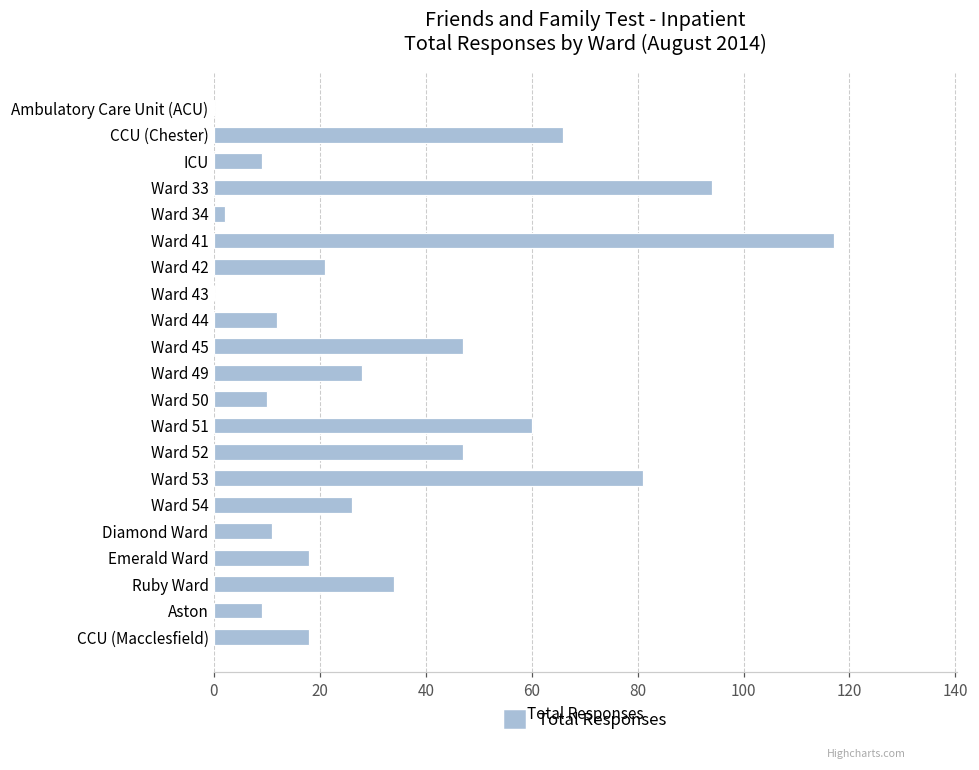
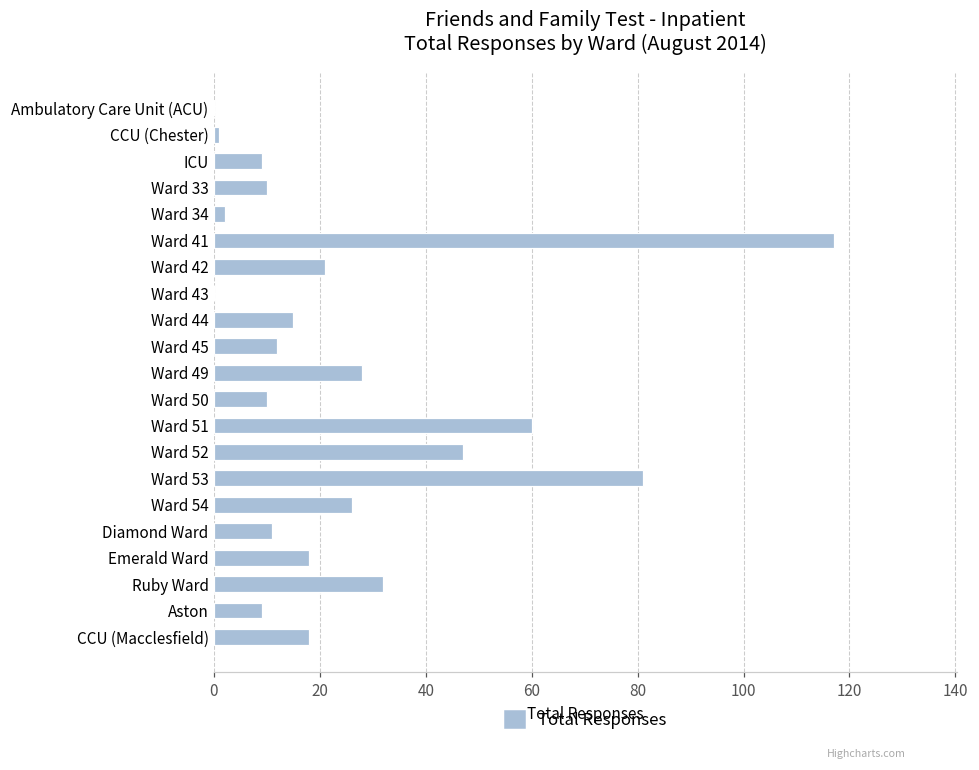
CCU (Chester): 66 -> 1
Ward 33: 94 -> 10
Ward 44: 12 -> 15
Ward 45: 47 -> 12
Ruby Ward: 34 -> 32
